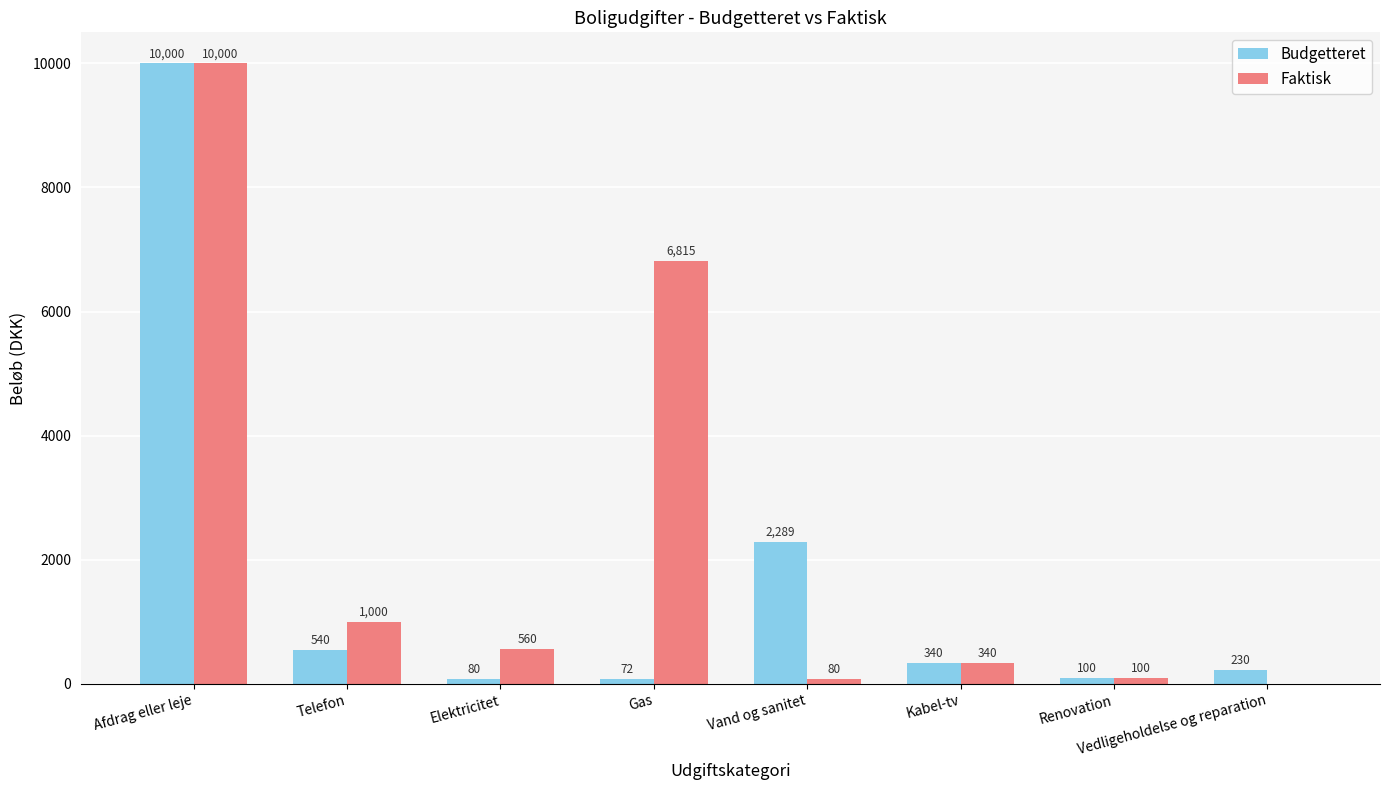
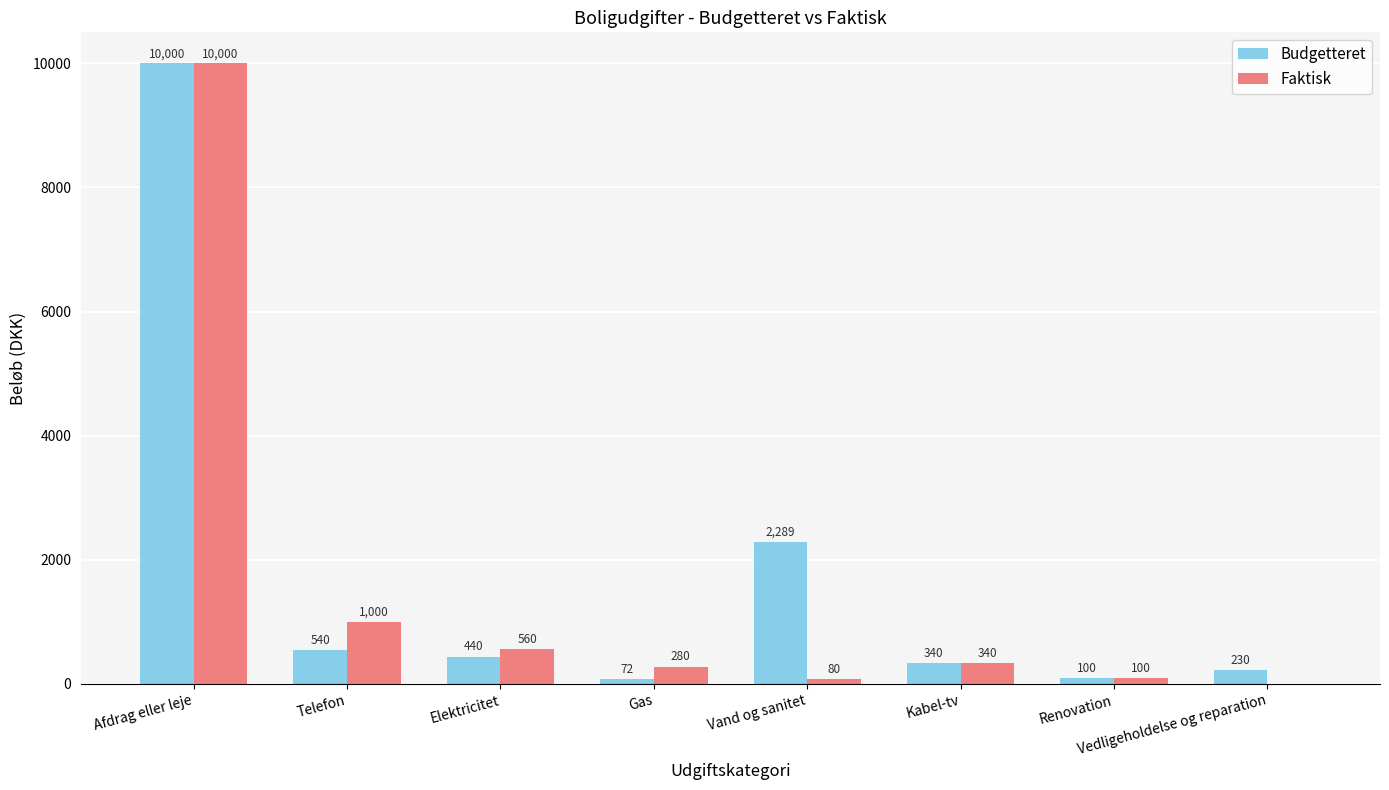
Budgetteret, Elektricitet: 80 -> 440
Faktisk, Gas: 6,815 -> 280
